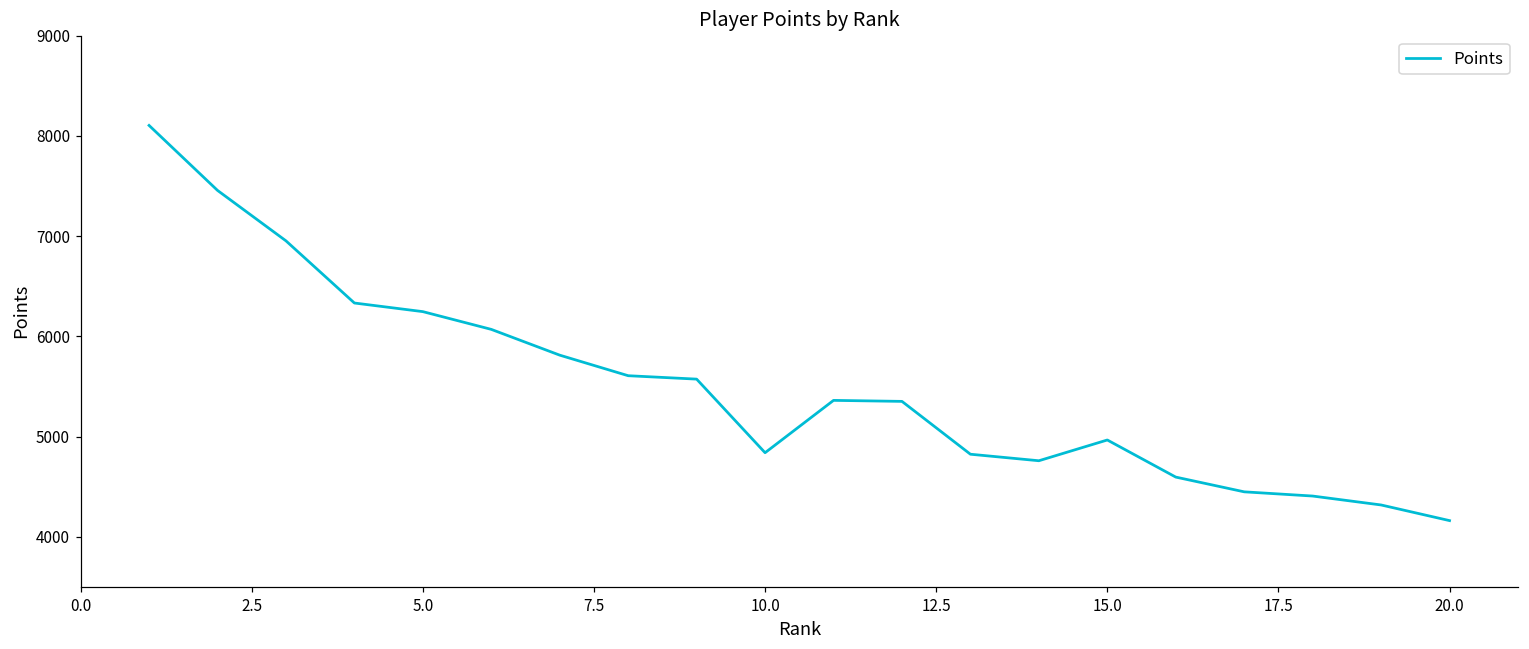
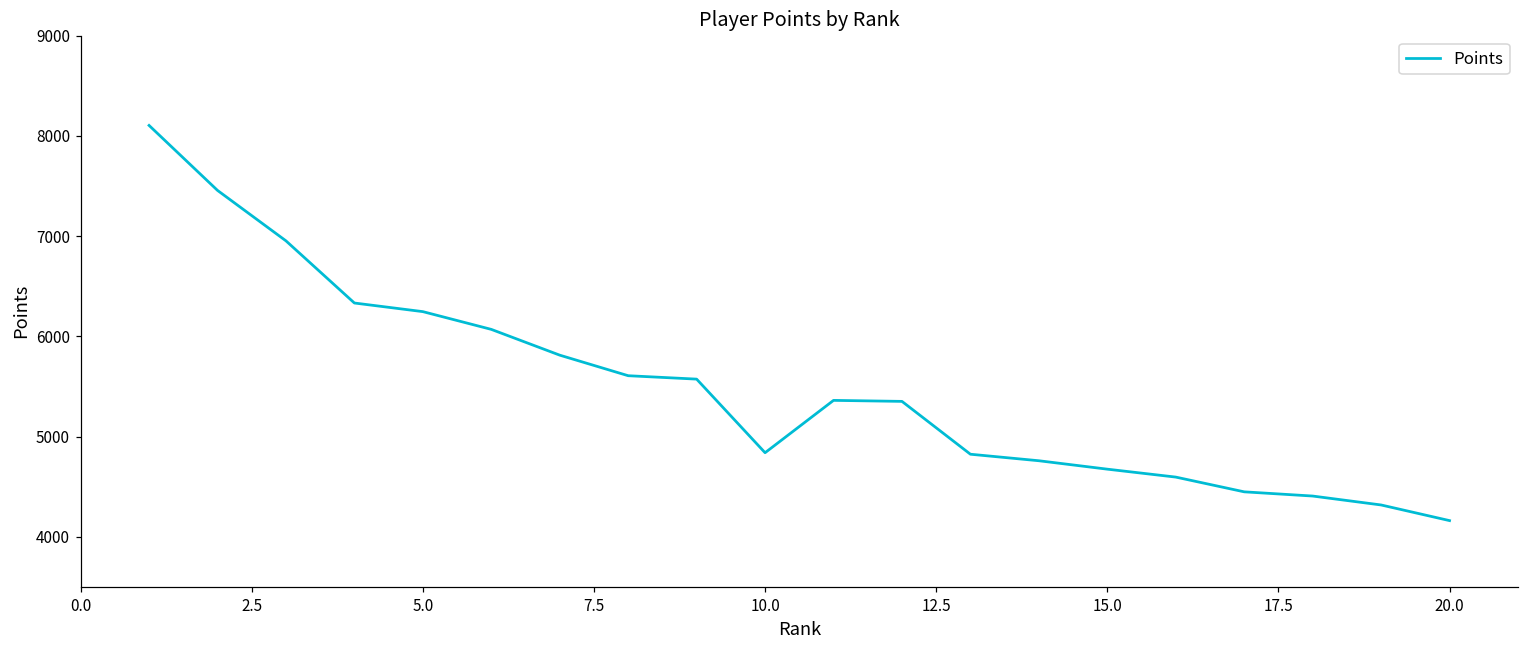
15.0: 5000 -> 4700
